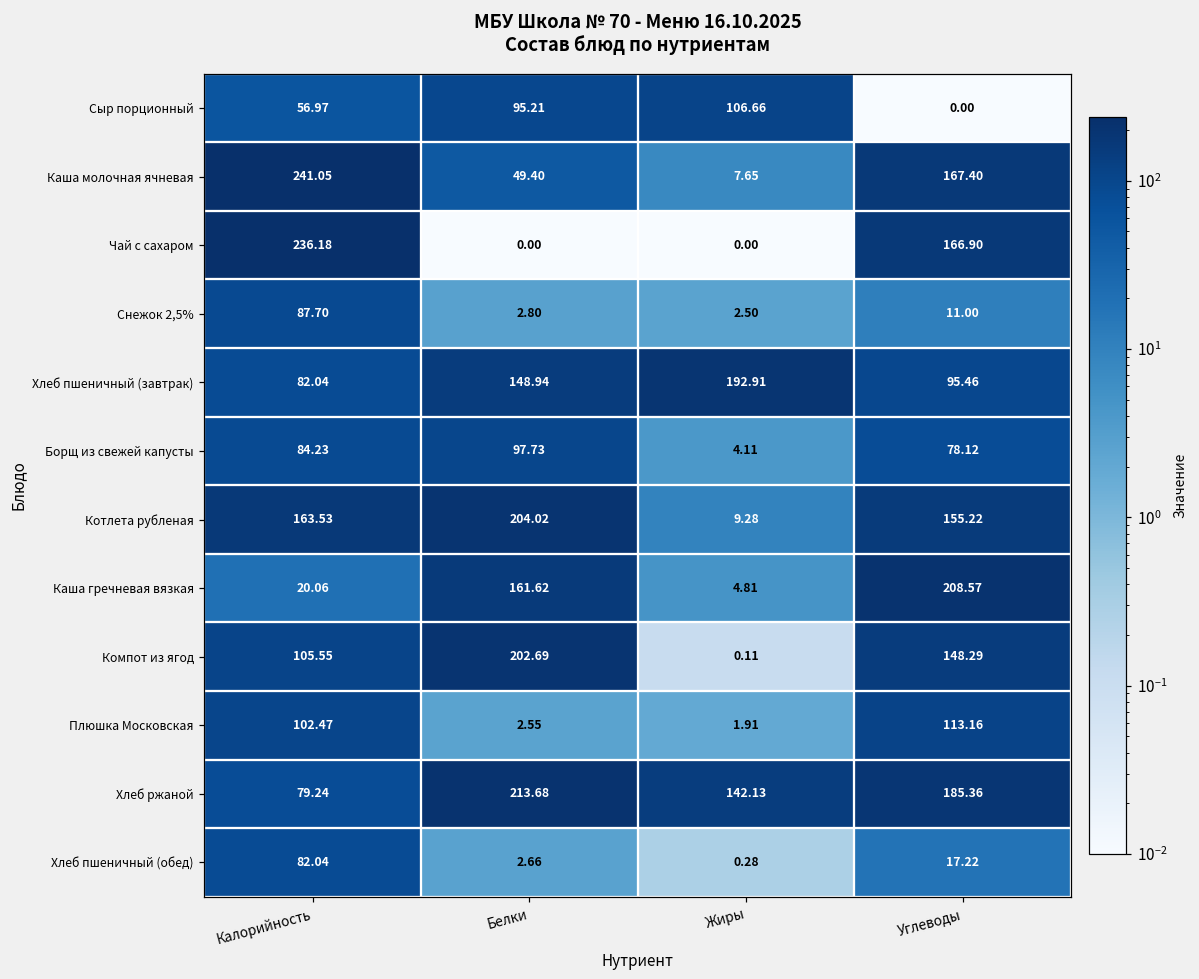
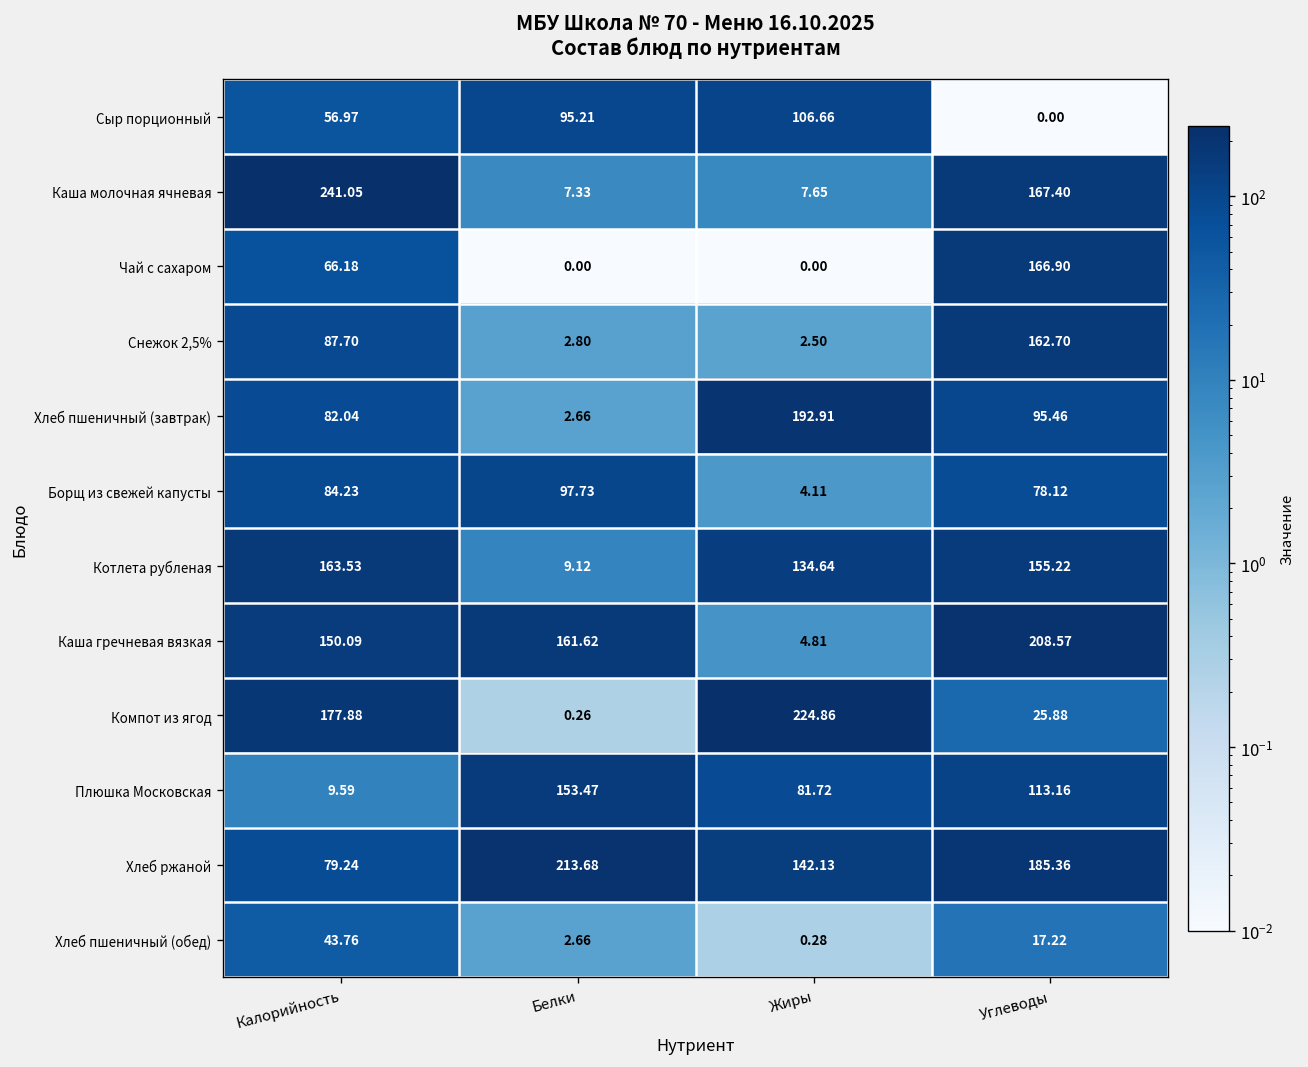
Каша молочная ячневая, Белки: 49.40 -> 7.33
Чай с сахаром, Калорийность: 236.18 -> 66.18
Снежок 2,5%, Углеводы: 11.00 -> 162.70
Хлеб пшеничный (завтрак), Белки: 148.94 -> 2.66
Котлета рубленая, Белки: 204.02 -> 9.12
Котлета рубленая, Жиры: 9.28 -> 134.64
Каша гречневая вязкая, Калорийность: 20.06 -> 150.09
Компот из ягод, Калорийность: 105.55 -> 177.88
Компот из ягод, Белки: 202.69 -> 0.26
Компот из ягод, Жиры: 0.11 -> 224.86
Компот из ягод, Углеводы: 148.29 -> 25.88
Плюшка Московская, Калорийность: 102.47 -> 9.59
Плюшка Московская, Белки: 2.55 -> 153.47
Плюшка Московская, Жиры: 1.91 -> 81.72
Хлеб пшеничный (обед), Калорийность: 82.04 -> 43.76
